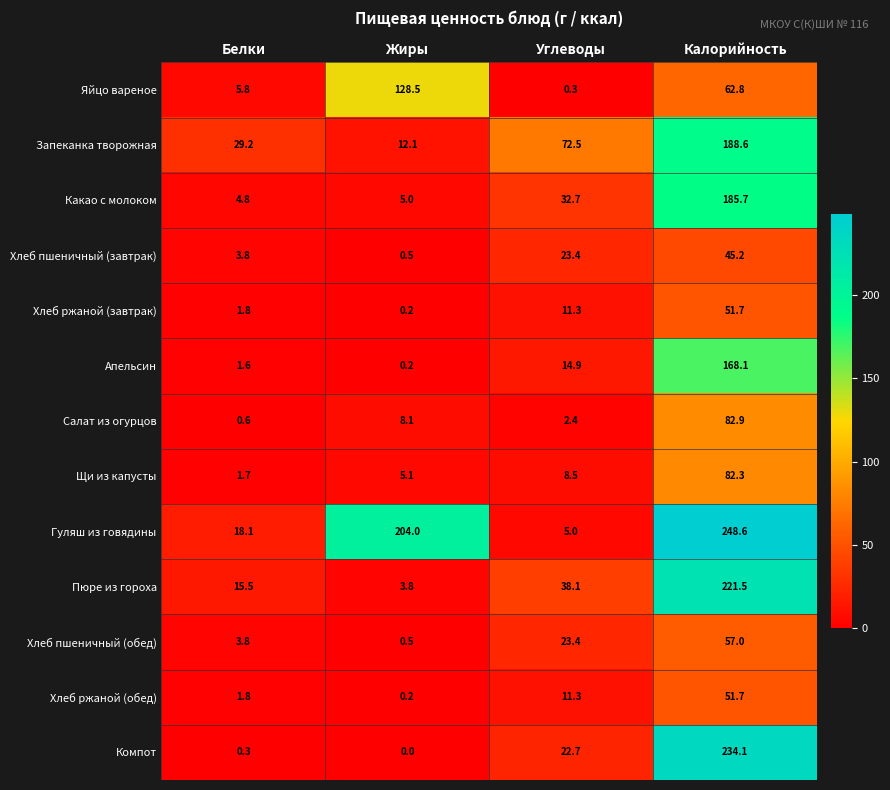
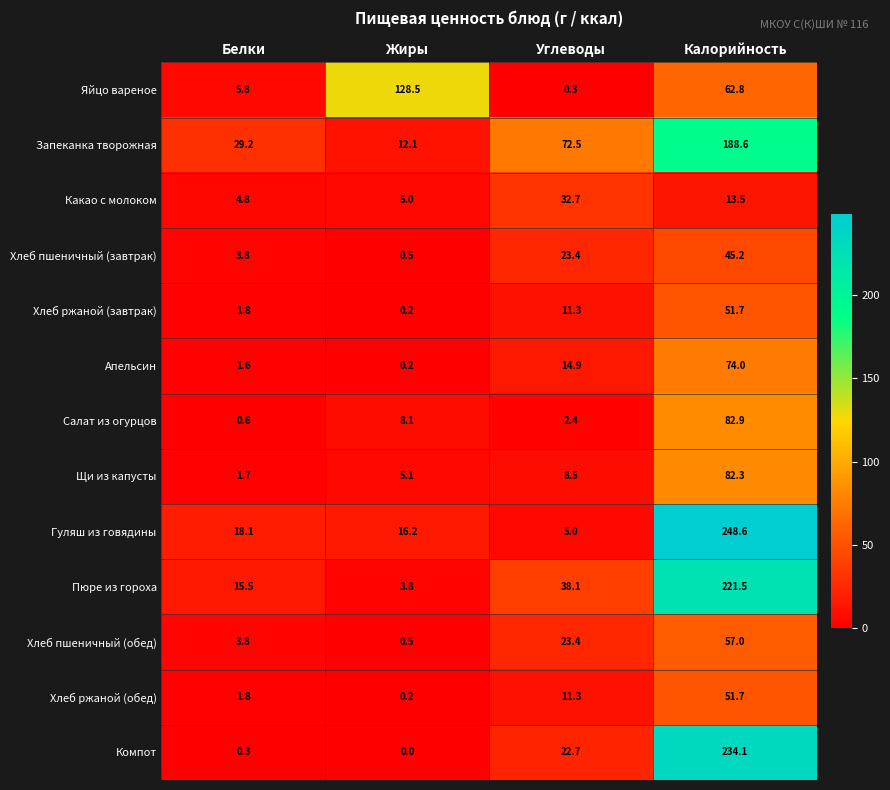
Какао с молоком, Калорийность: 185.7 -> 13.5
Апельсин, Калорийность: 168.1 -> 74.0
Гуляш из говядины, Жиры: 204.0 -> 16.2
